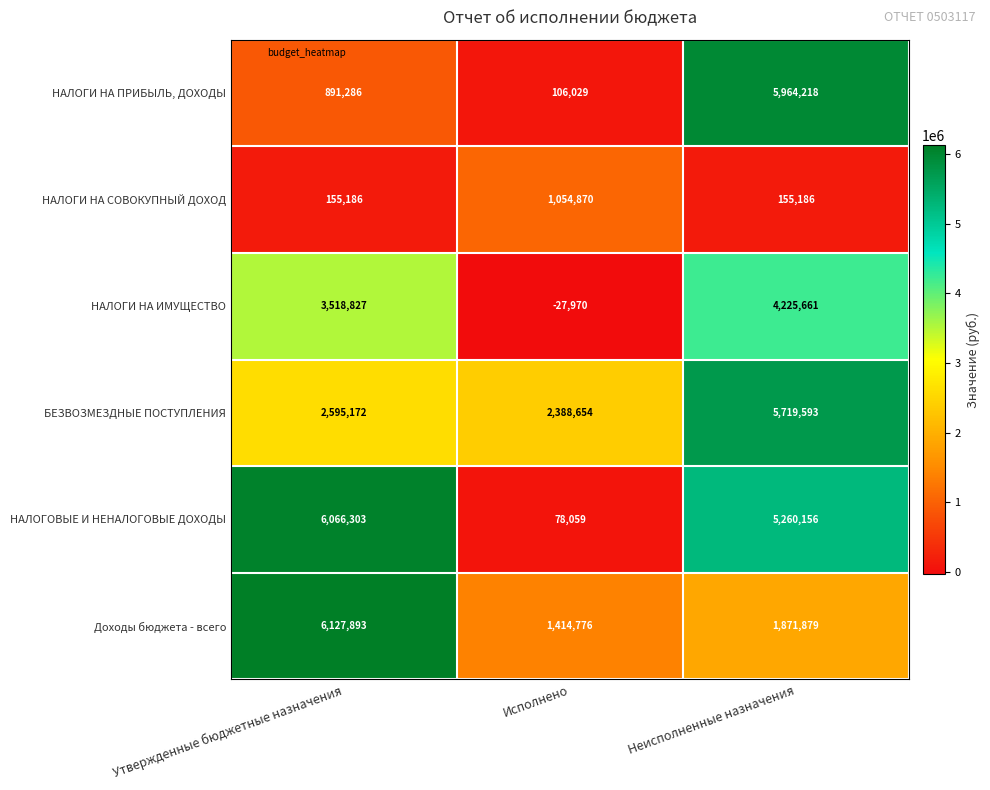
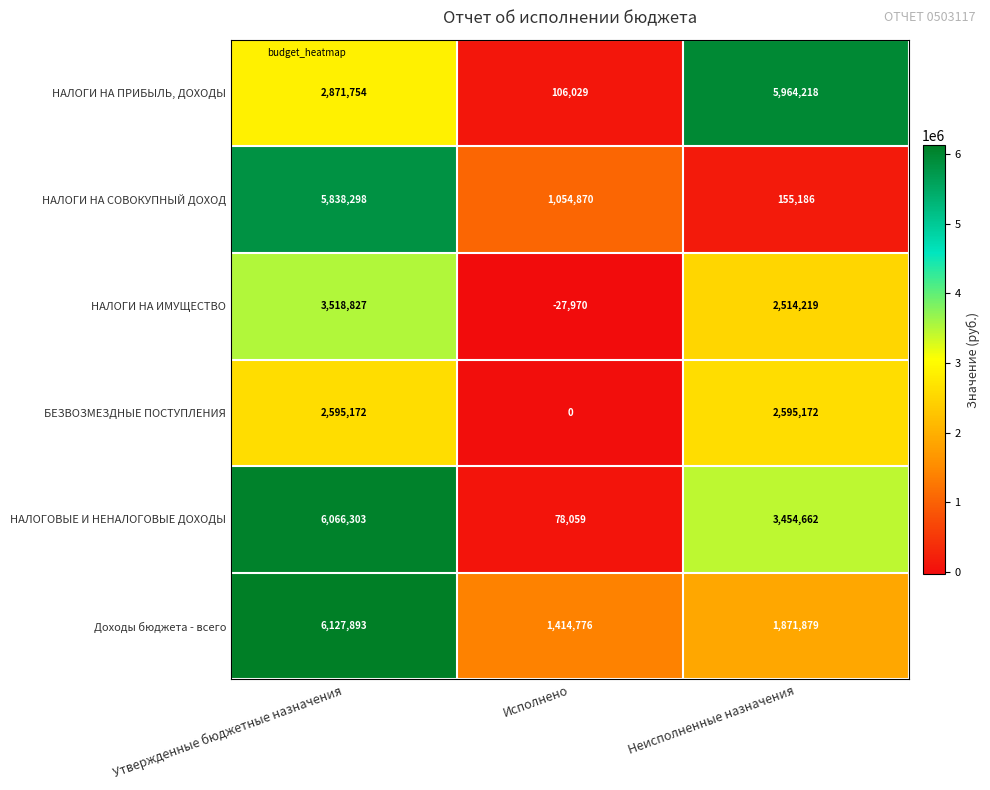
НАЛОГИ НА ПРИБЫЛЬ, ДОХОДЫ, Утвержденные бюджетные назначения: 891,286 -> 2,871,754
НАЛОГИ НА СОВОКУПНЫЙ ДОХОД, Утвержденные бюджетные назначения: 155,186 -> 5,838,298
НАЛОГИ НА ИМУЩЕСТВО, Неисполненные назначения: 4,225,661 -> 2,514,219
БЕЗВОЗМЕЗДНЫЕ ПОСТУПЛЕНИЯ, Исполнено: 2,388,654 -> 0
БЕЗВОЗМЕЗДНЫЕ ПОСТУПЛЕНИЯ, Неисполненные назначения: 5,719,593 -> 2,595,172
НАЛОГОВЫЕ И НЕНАЛОГОВЫЕ ДОХОДЫ, Неисполненные назначения: 5,260,156 -> 3,454,662
